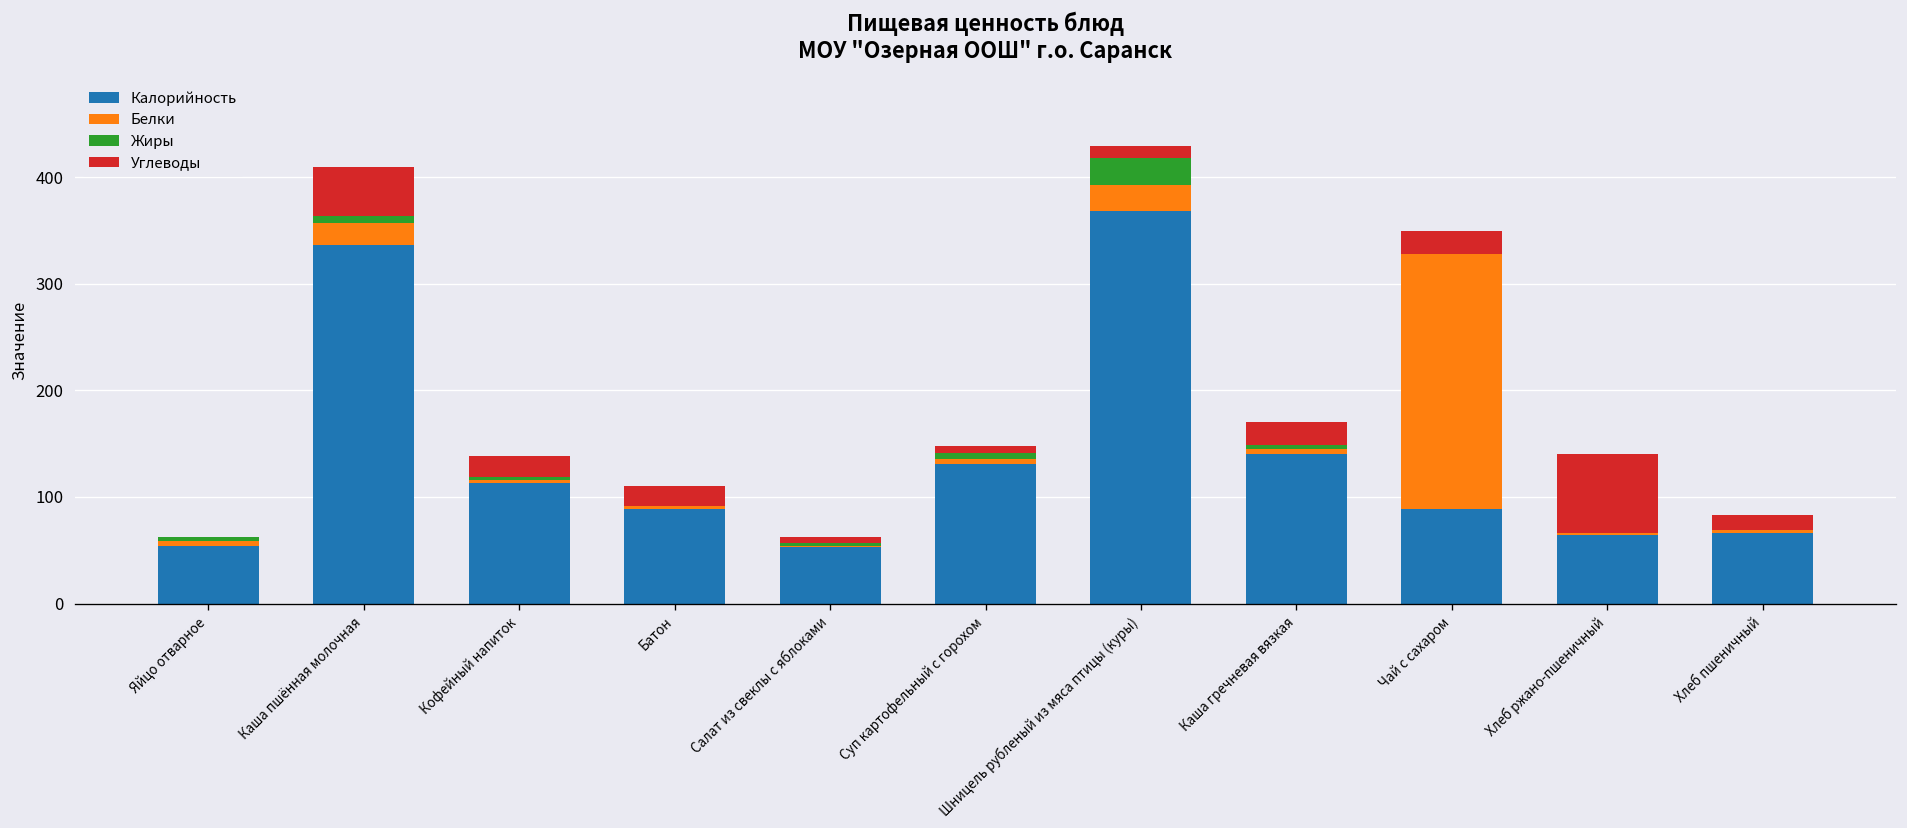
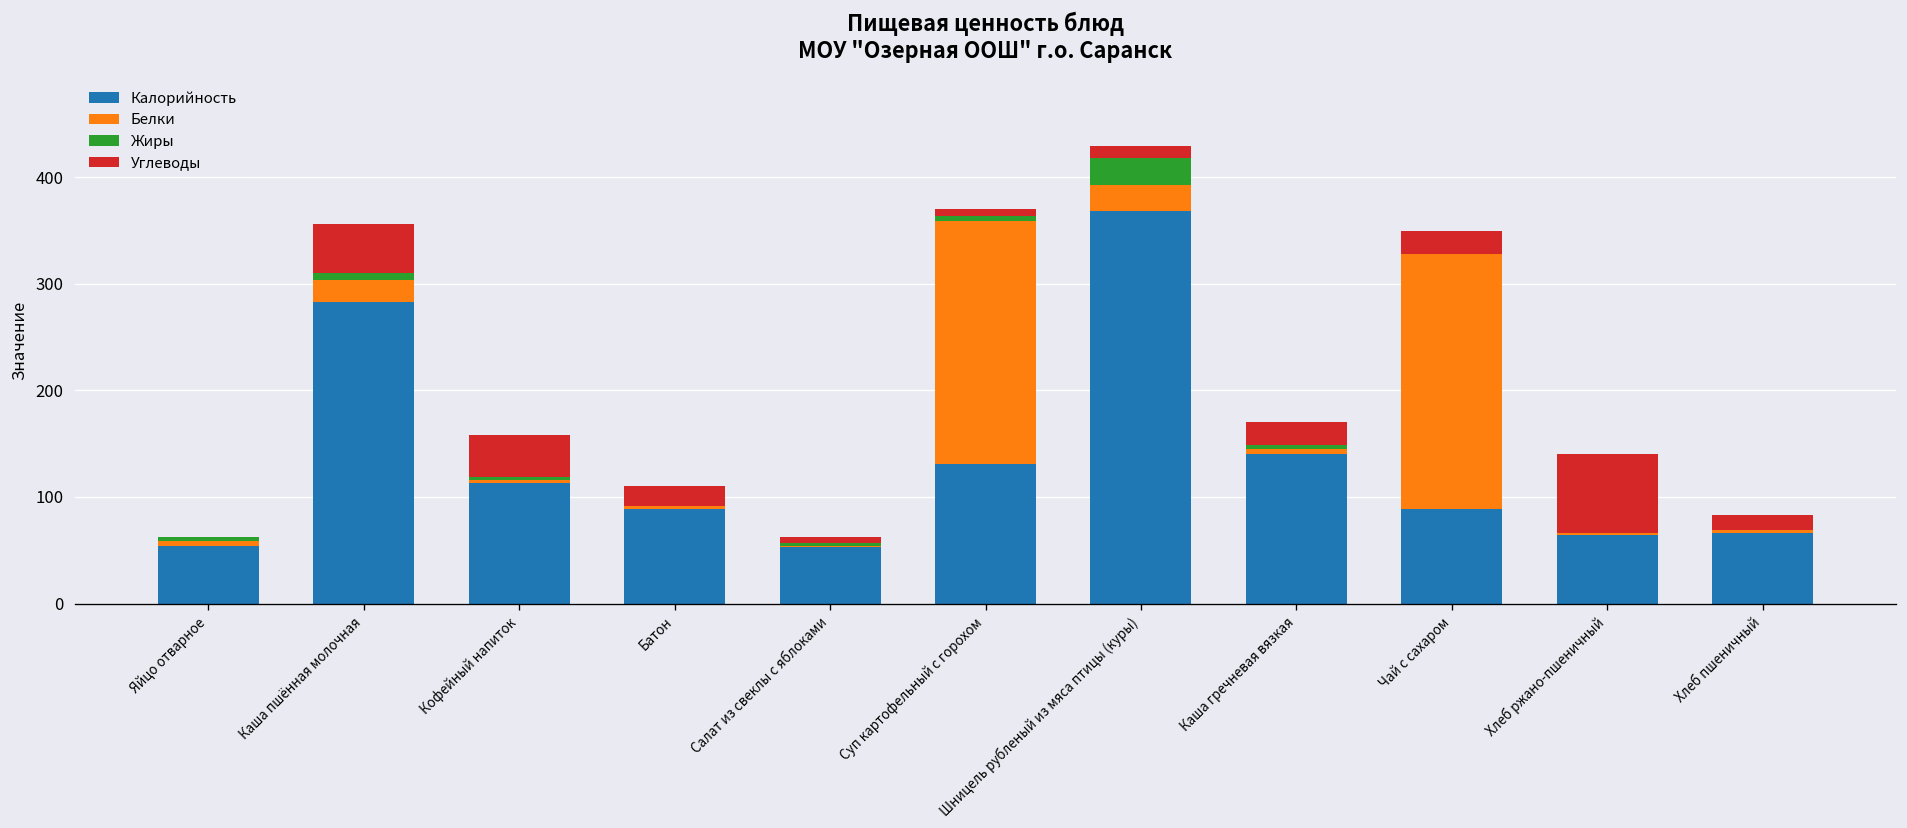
Калорийность, Каша пшённая молочная: 340 -> 280
Углеводы, Кофейный напиток: 20 -> 40
Белки, Суп картофельный с горохом: 10 -> 230
